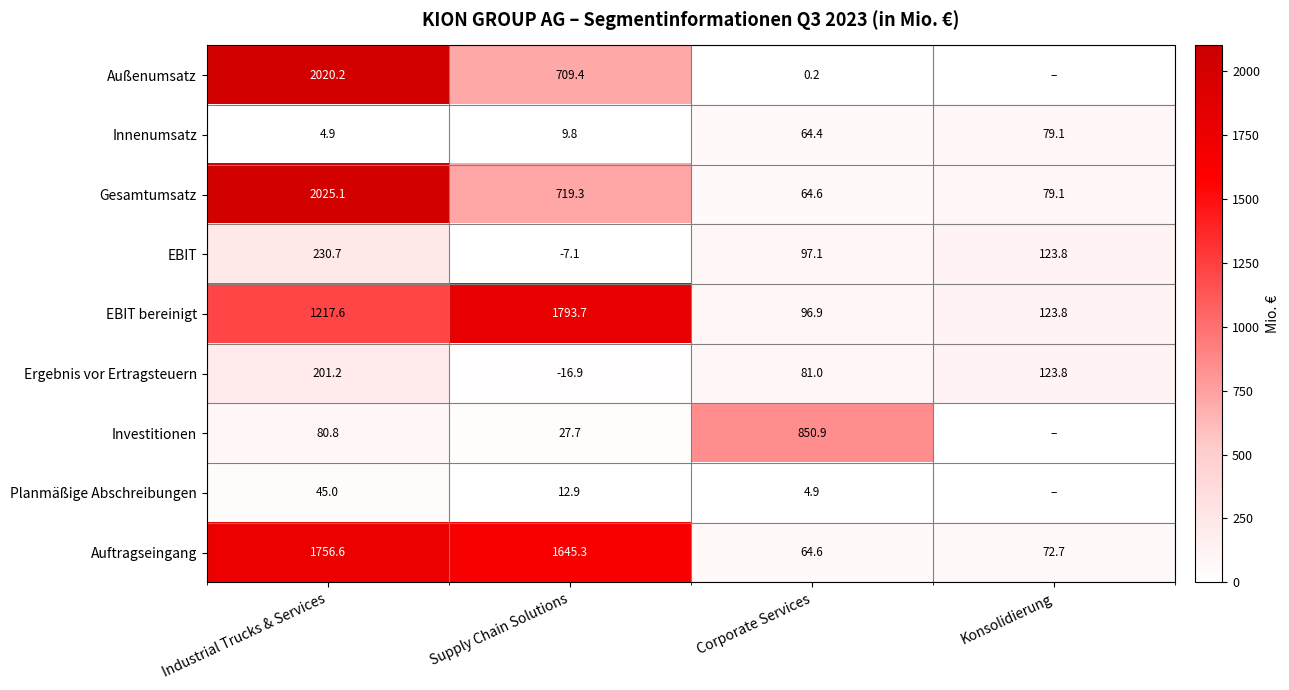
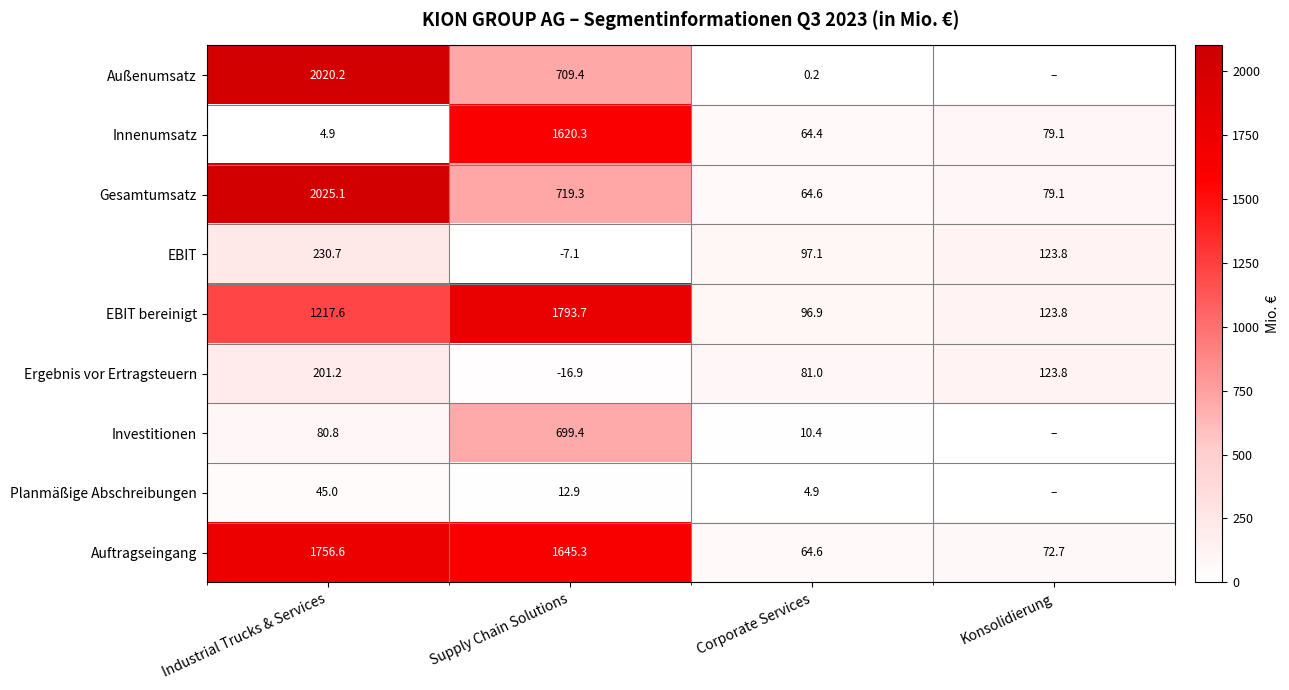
Innenumsatz, Supply Chain Solutions: 9.8 -> 1620.3
Investitionen, Supply Chain Solutions: 27.7 -> 699.4
Investitionen, Corporate Services: 850.9 -> 10.4
